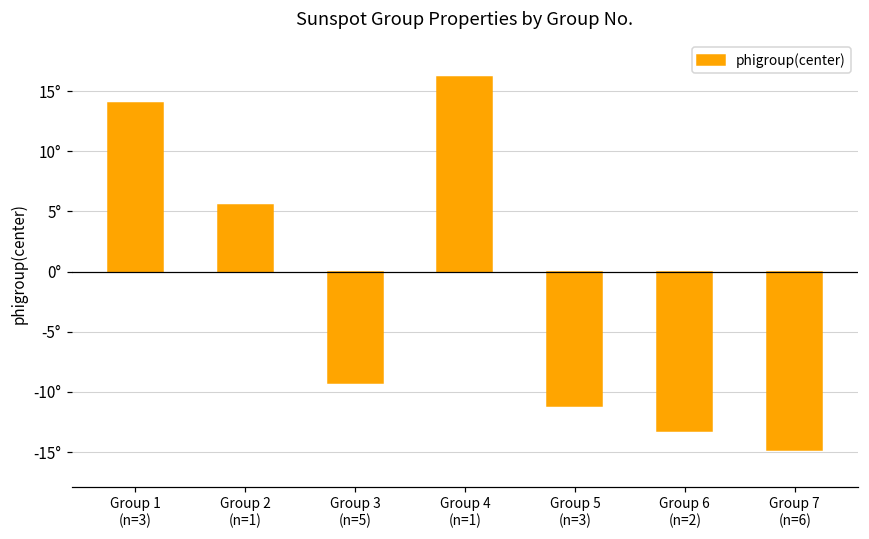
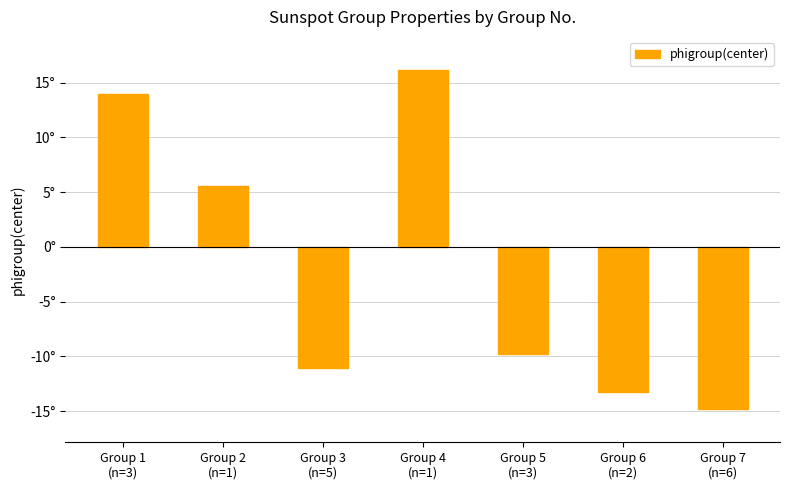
Group 3 (n=5): -9.2° -> -11.0°
Group 5 (n=3): -11.1° -> -9.8°
